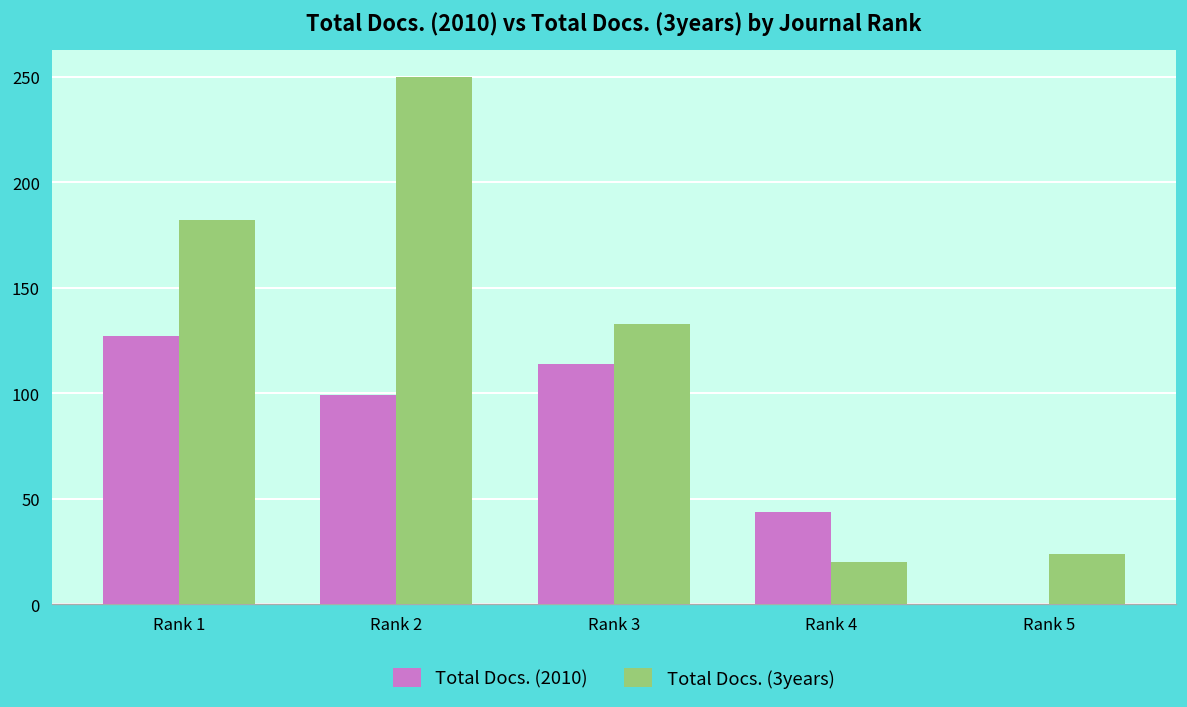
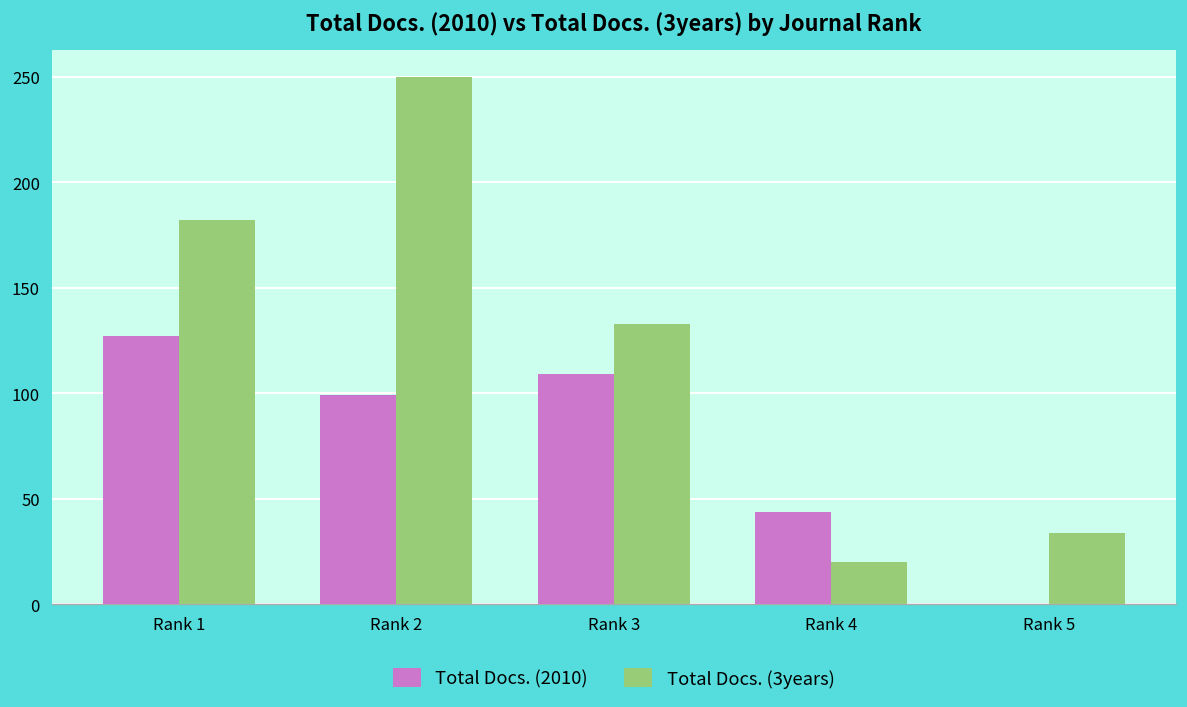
Total Docs. (2010), Rank 3: 114 -> 109
Total Docs. (3years), Rank 5: 24 -> 34
